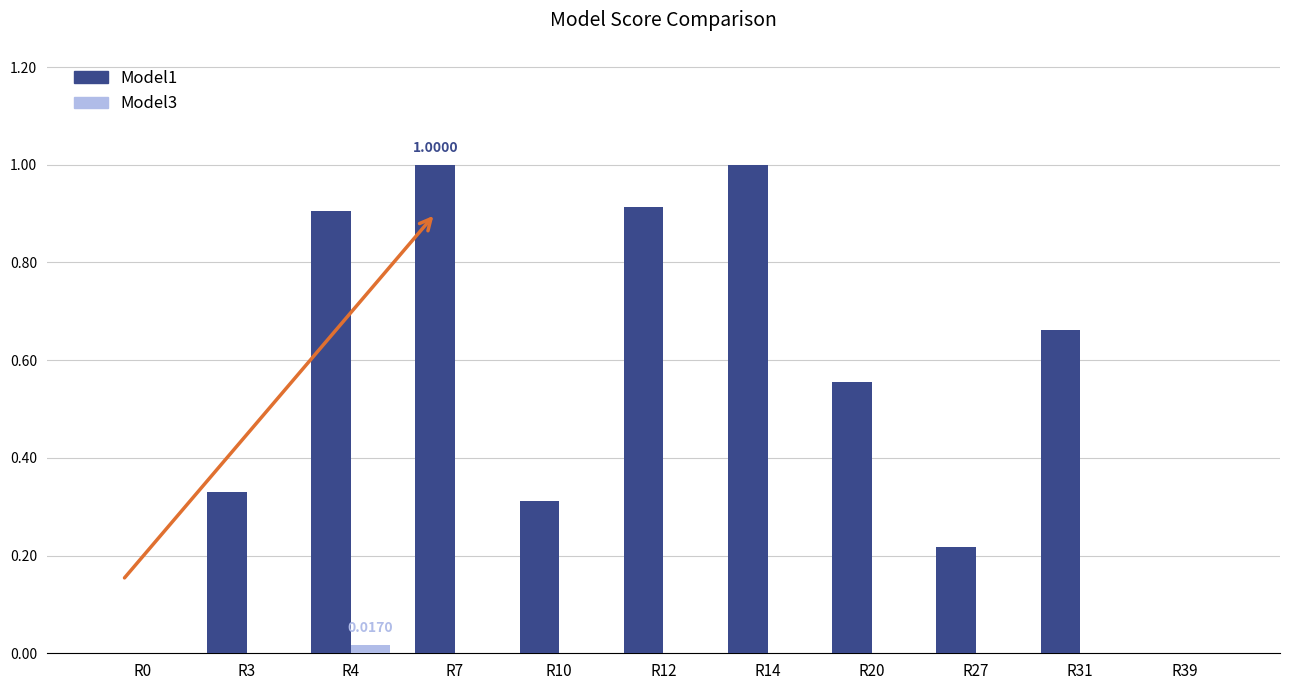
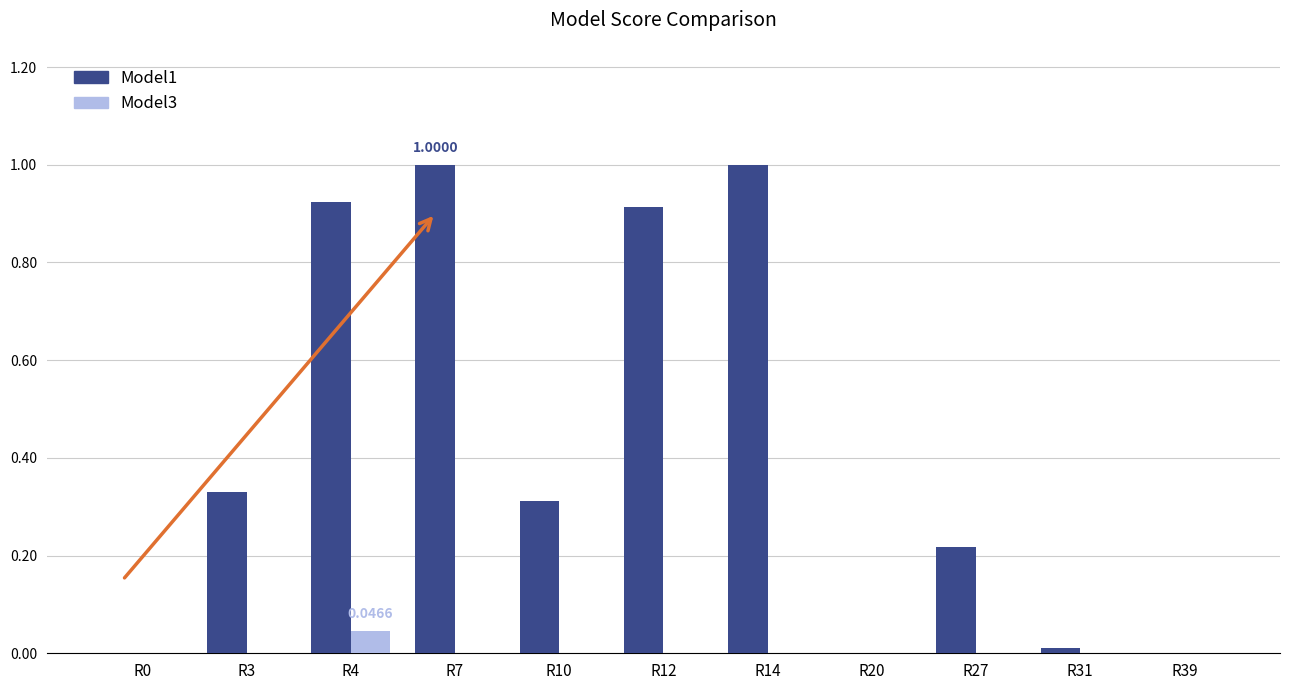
Model1, R4: 0.91 -> 0.92
Model3, R4: 0.0170 -> 0.0466
Model1, R20: 0.56 -> 0.00
Model1, R31: 0.66 -> 0.01
